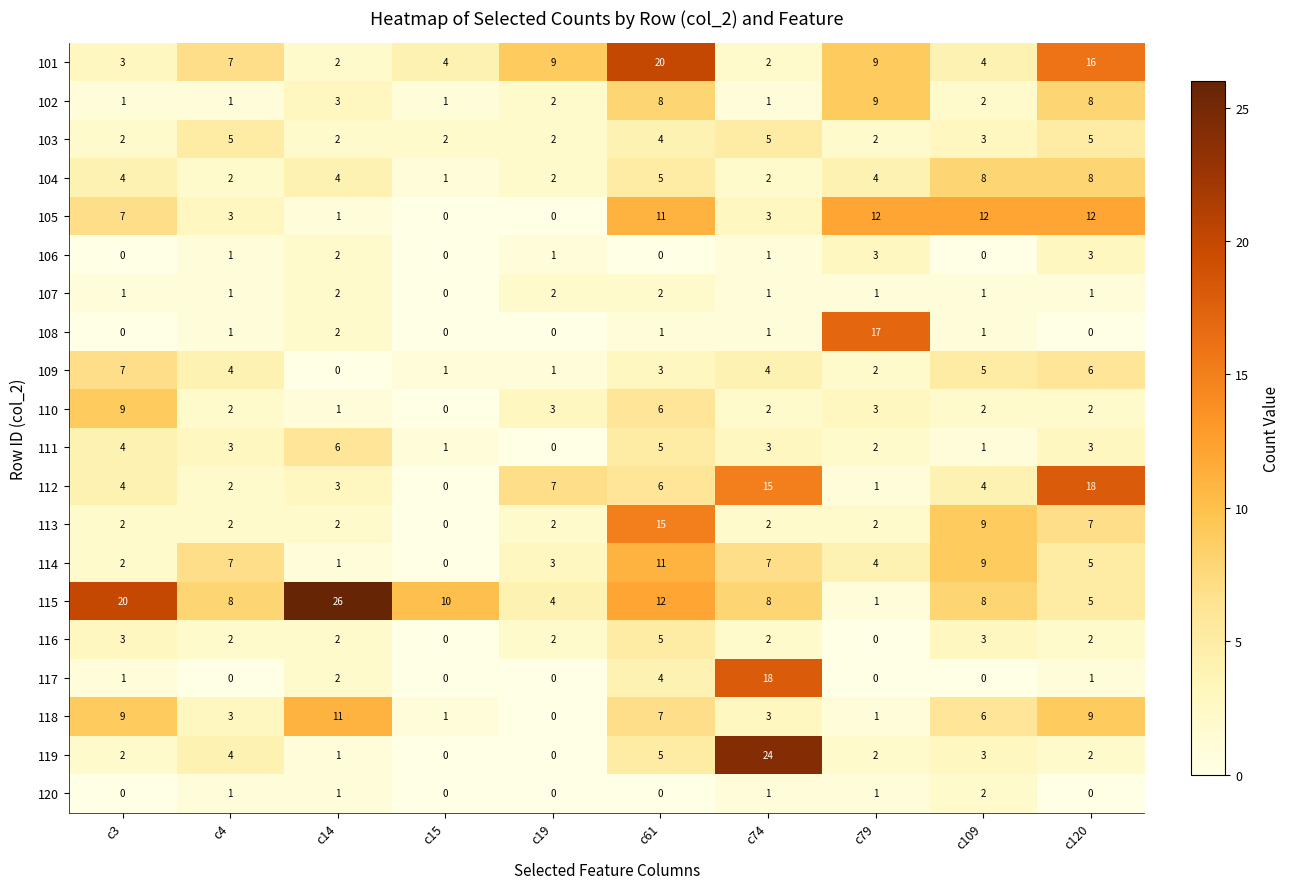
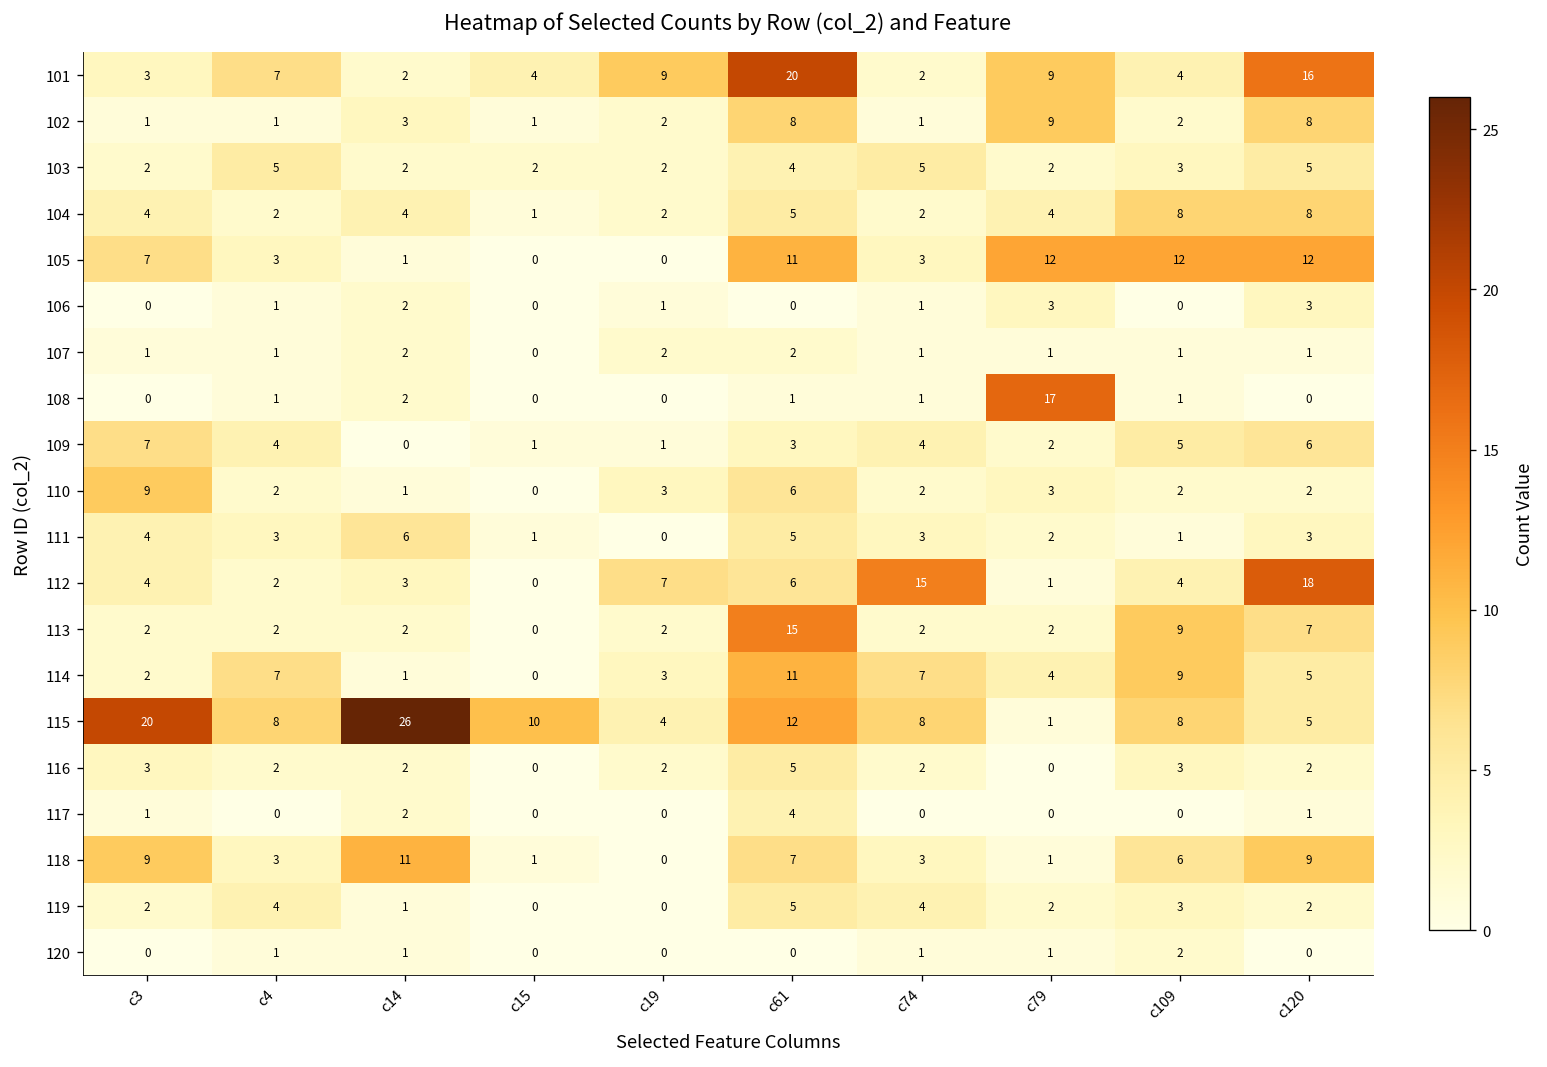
117, c74: 18 -> 0
119, c74: 24 -> 4
